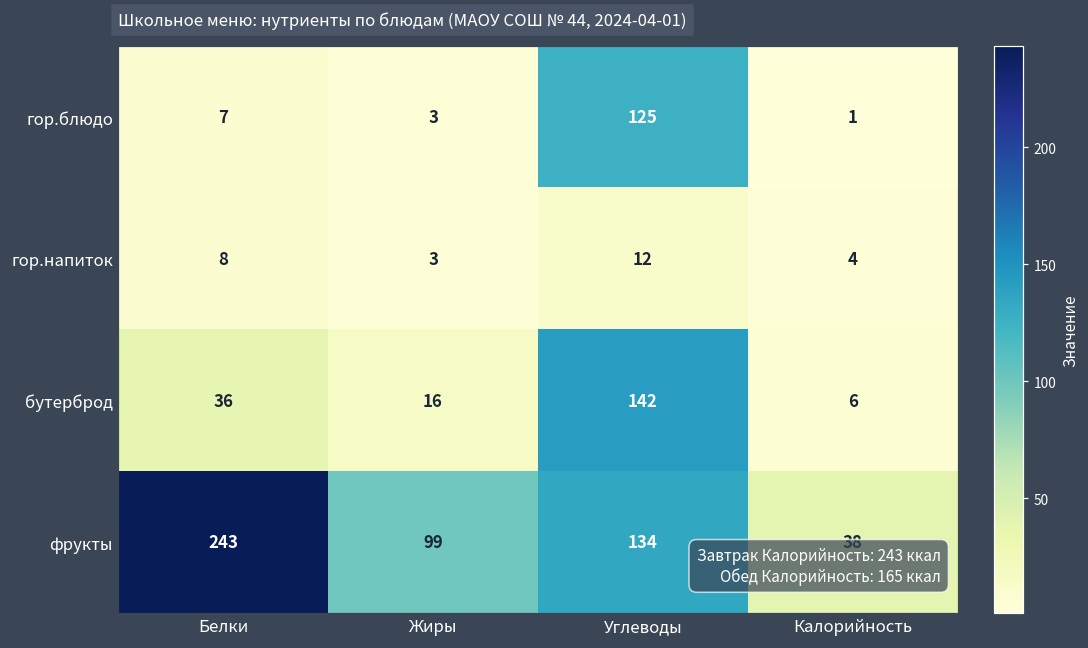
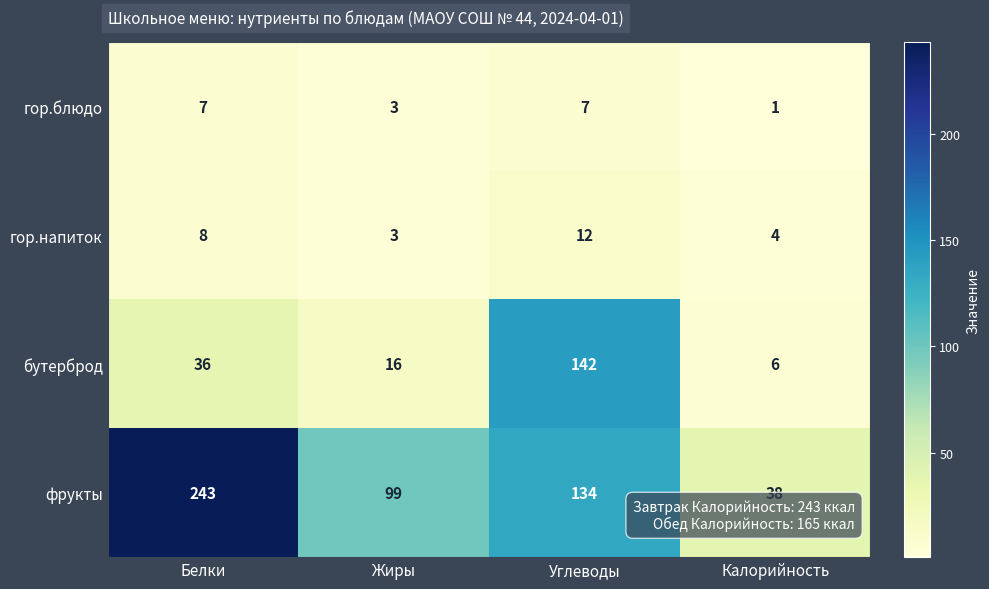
гор.блюдо, Углеводы: 125 -> 7
